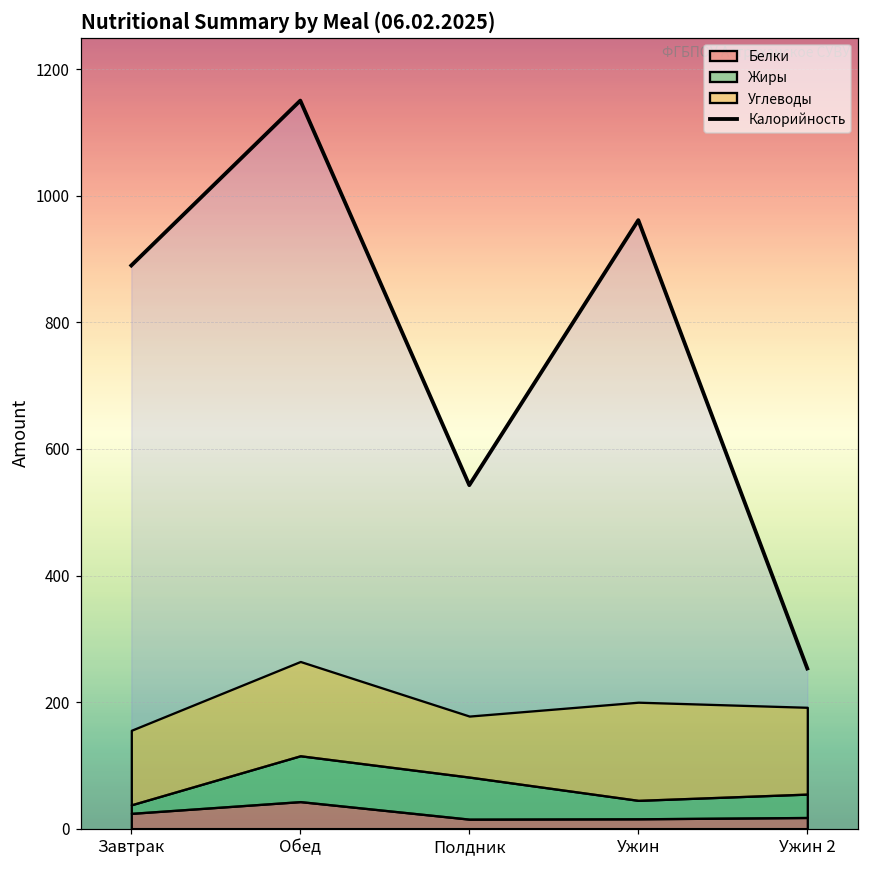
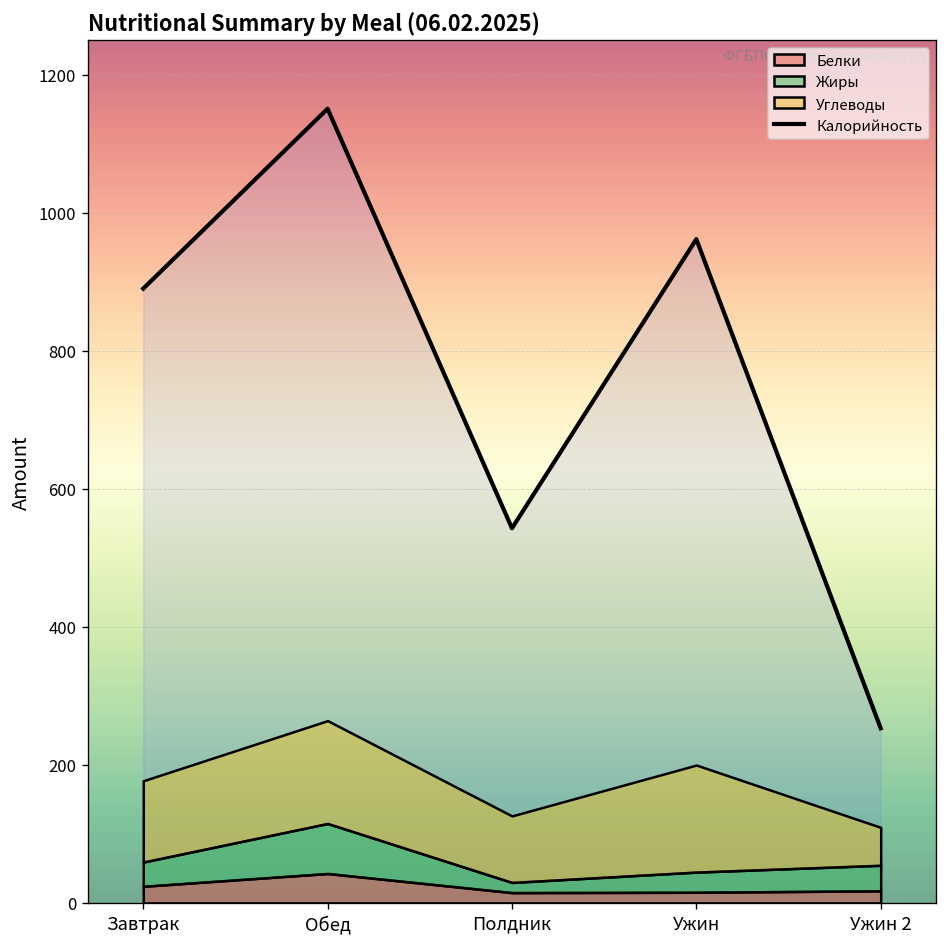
Жиры, Завтрак: 10 -> 40
Жиры, Полдник: 70 -> 10
Углеводы, Ужин 2: 140 -> 60
